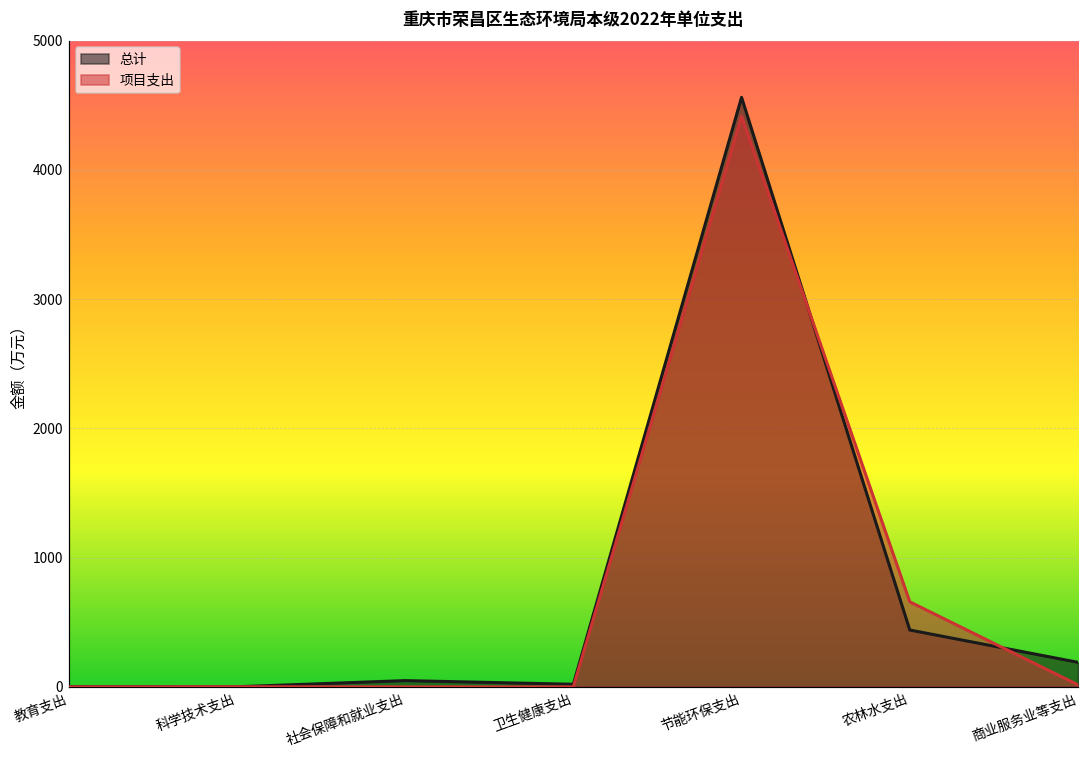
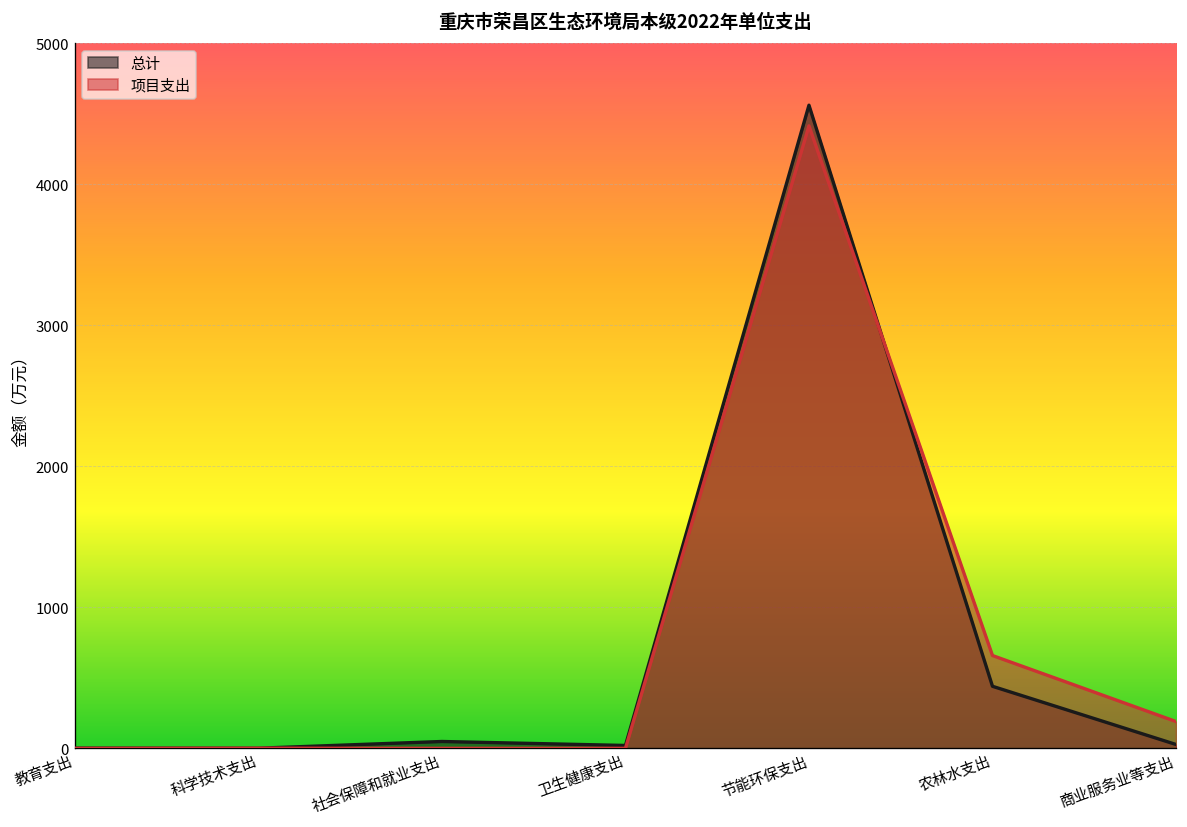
总计, 商业服务业等支出: 190 -> 30
项目支出, 商业服务业等支出: 20 -> 190
